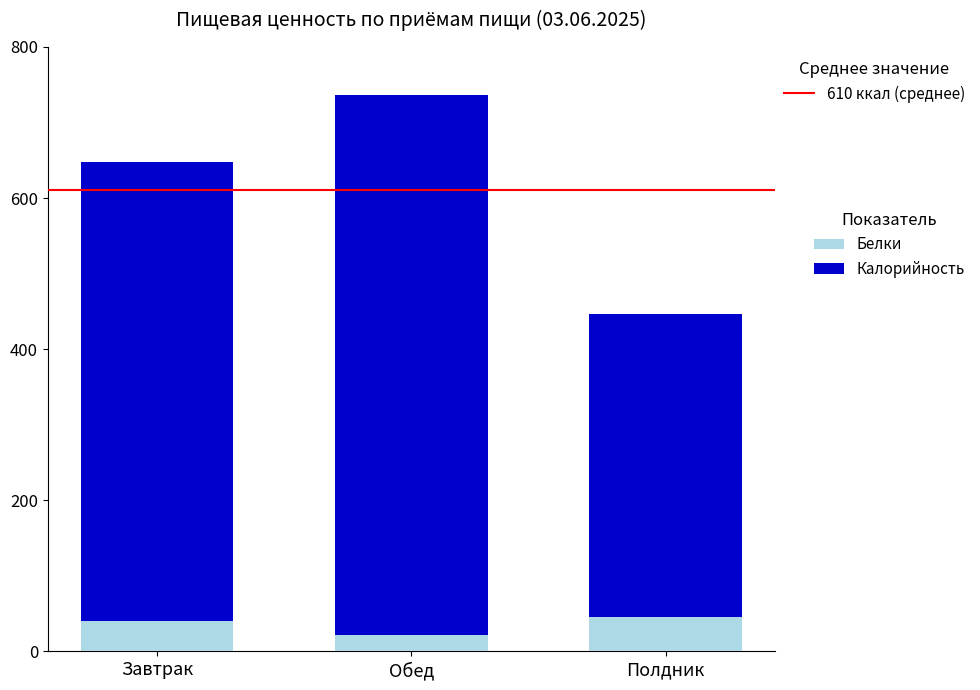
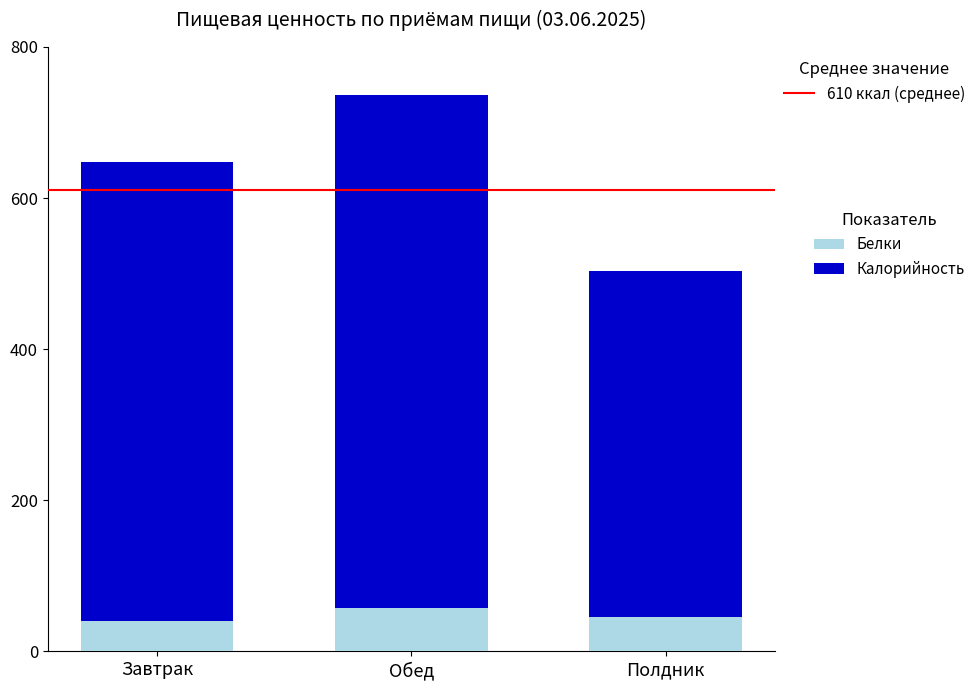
Белки, Обед: 20 -> 60
Калорийность, Полдник: 450 -> 500
